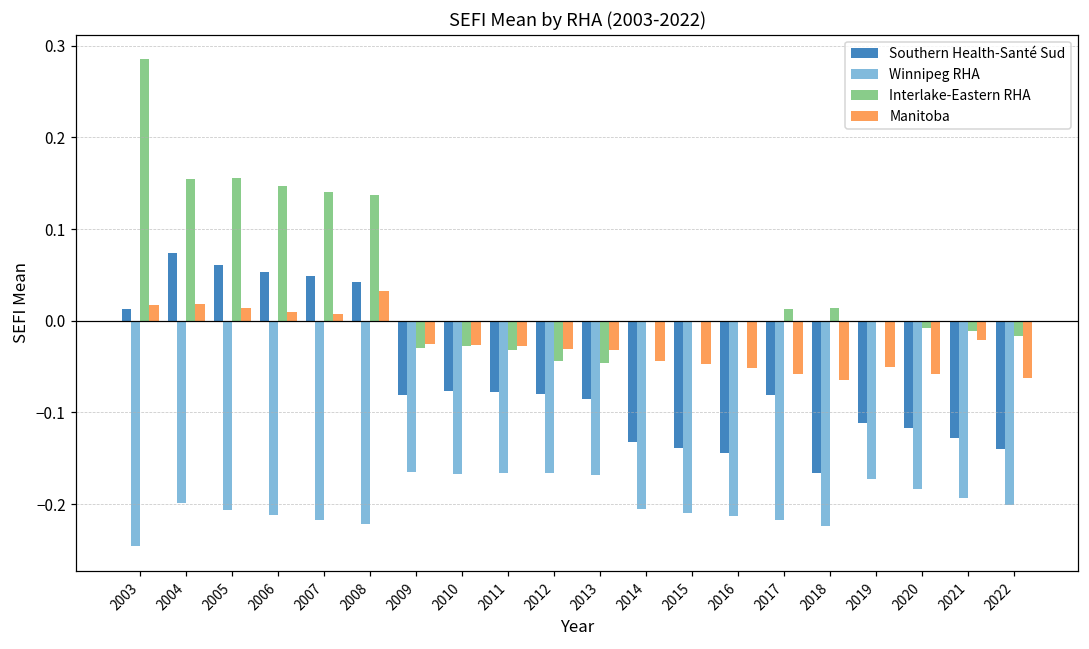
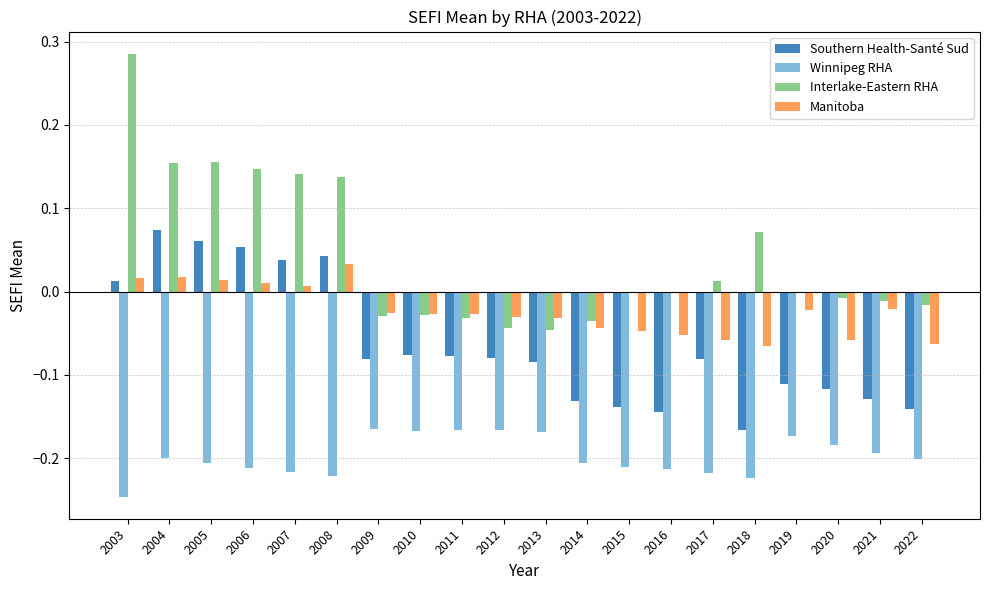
Southern Health-Santé Sud, 2007: 0.05 -> 0.04
Interlake-Eastern RHA, 2014: 0.00 -> -0.04
Interlake-Eastern RHA, 2018: 0.01 -> 0.07
Manitoba, 2019: -0.05 -> -0.02
